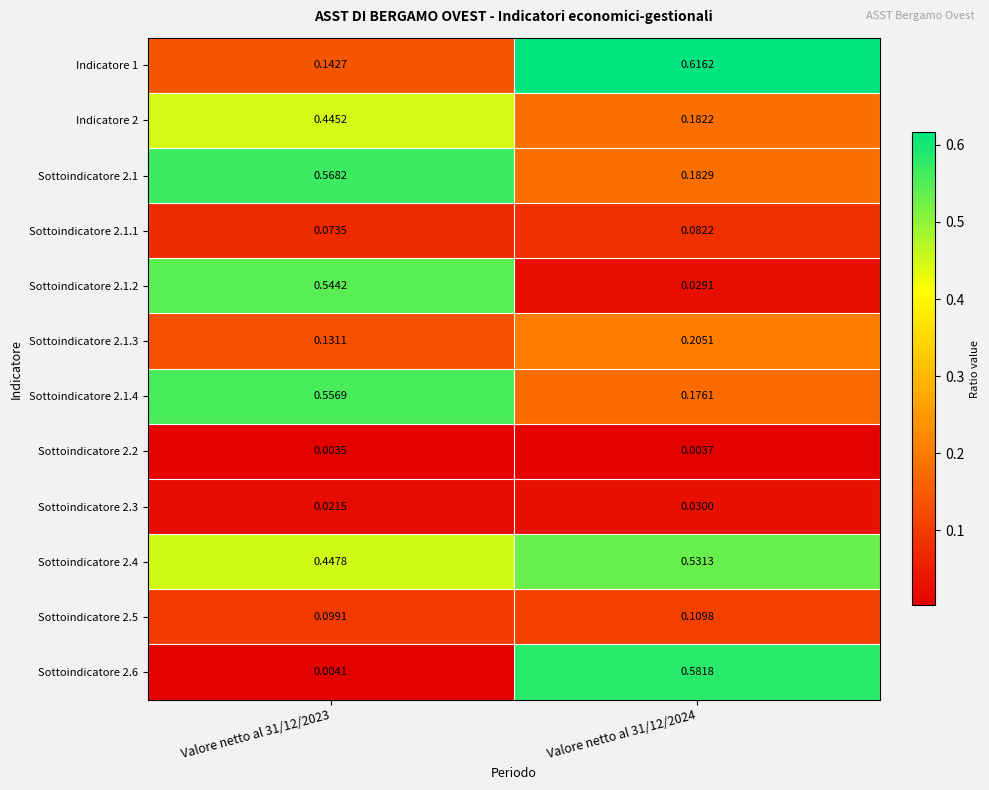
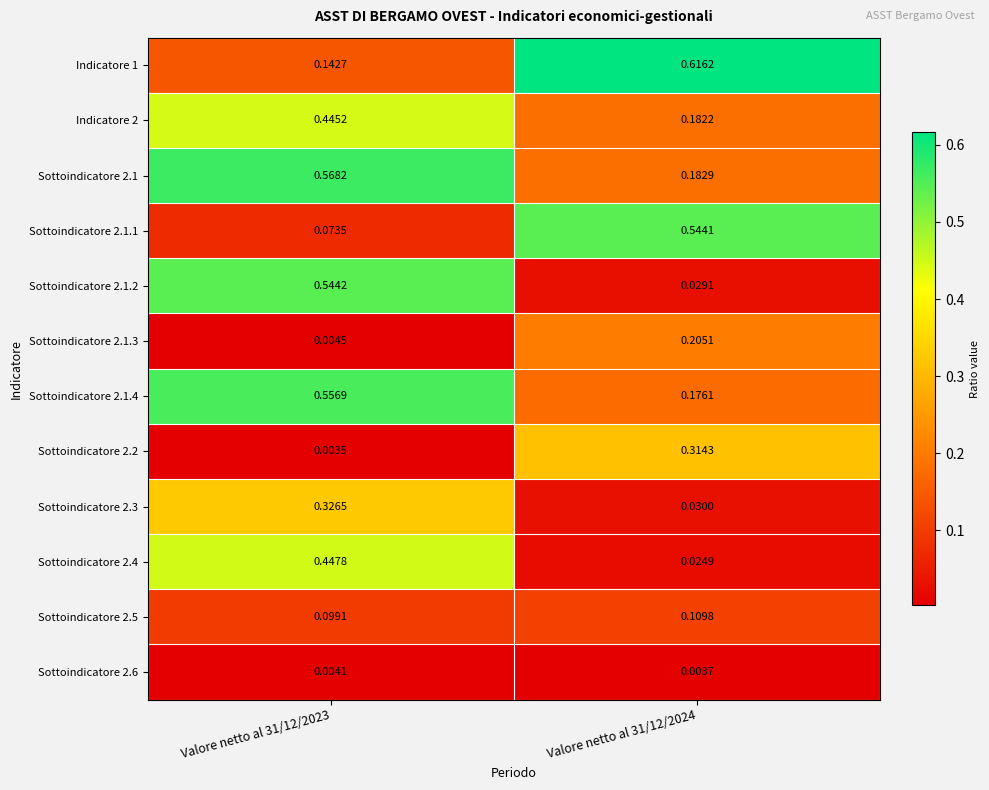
Sottoindicatore 2.1.1, Valore netto al 31/12/2024: 0.0822 -> 0.5441
Sottoindicatore 2.1.3, Valore netto al 31/12/2023: 0.1311 -> 0.0045
Sottoindicatore 2.2, Valore netto al 31/12/2024: 0.0037 -> 0.3143
Sottoindicatore 2.3, Valore netto al 31/12/2023: 0.0215 -> 0.3265
Sottoindicatore 2.4, Valore netto al 31/12/2024: 0.5313 -> 0.0249
Sottoindicatore 2.6, Valore netto al 31/12/2024: 0.5818 -> 0.0037
